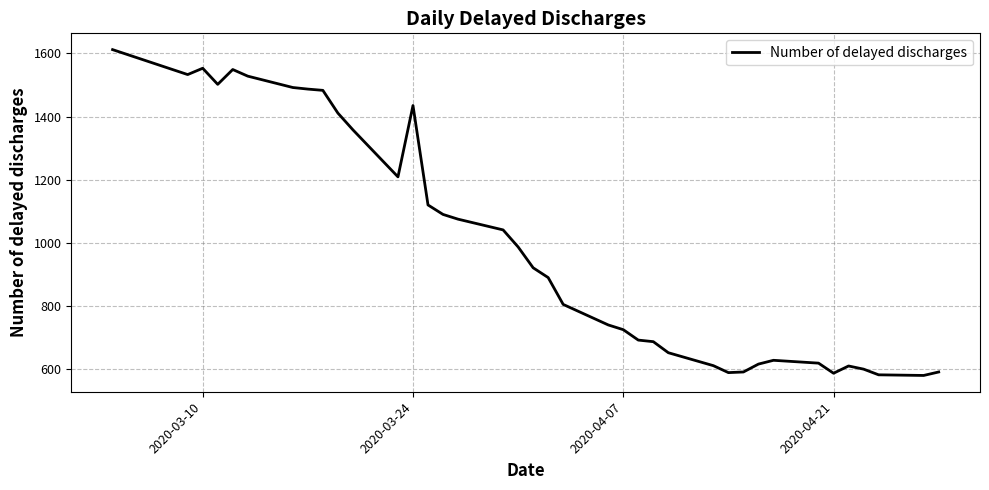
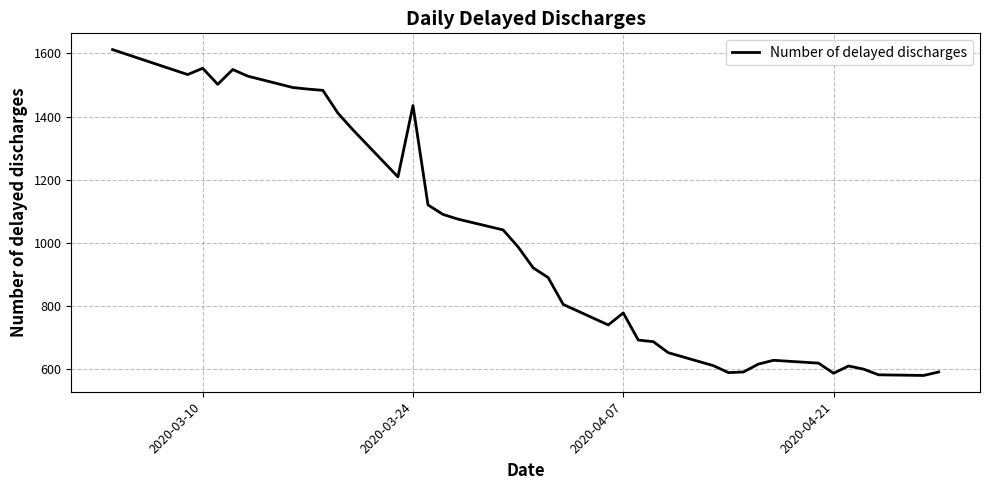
2020-04-07: 730 -> 780
